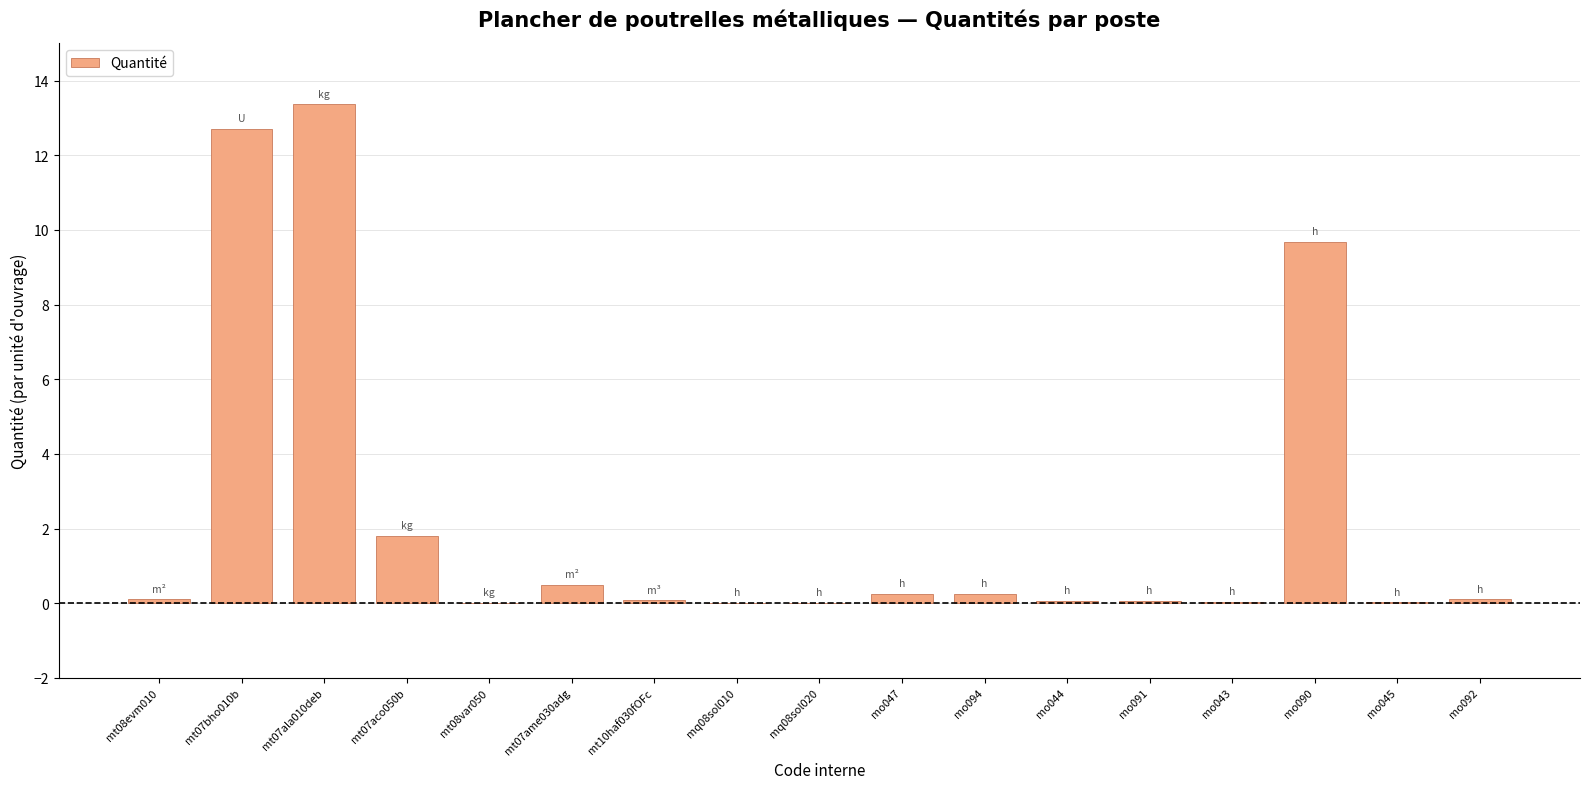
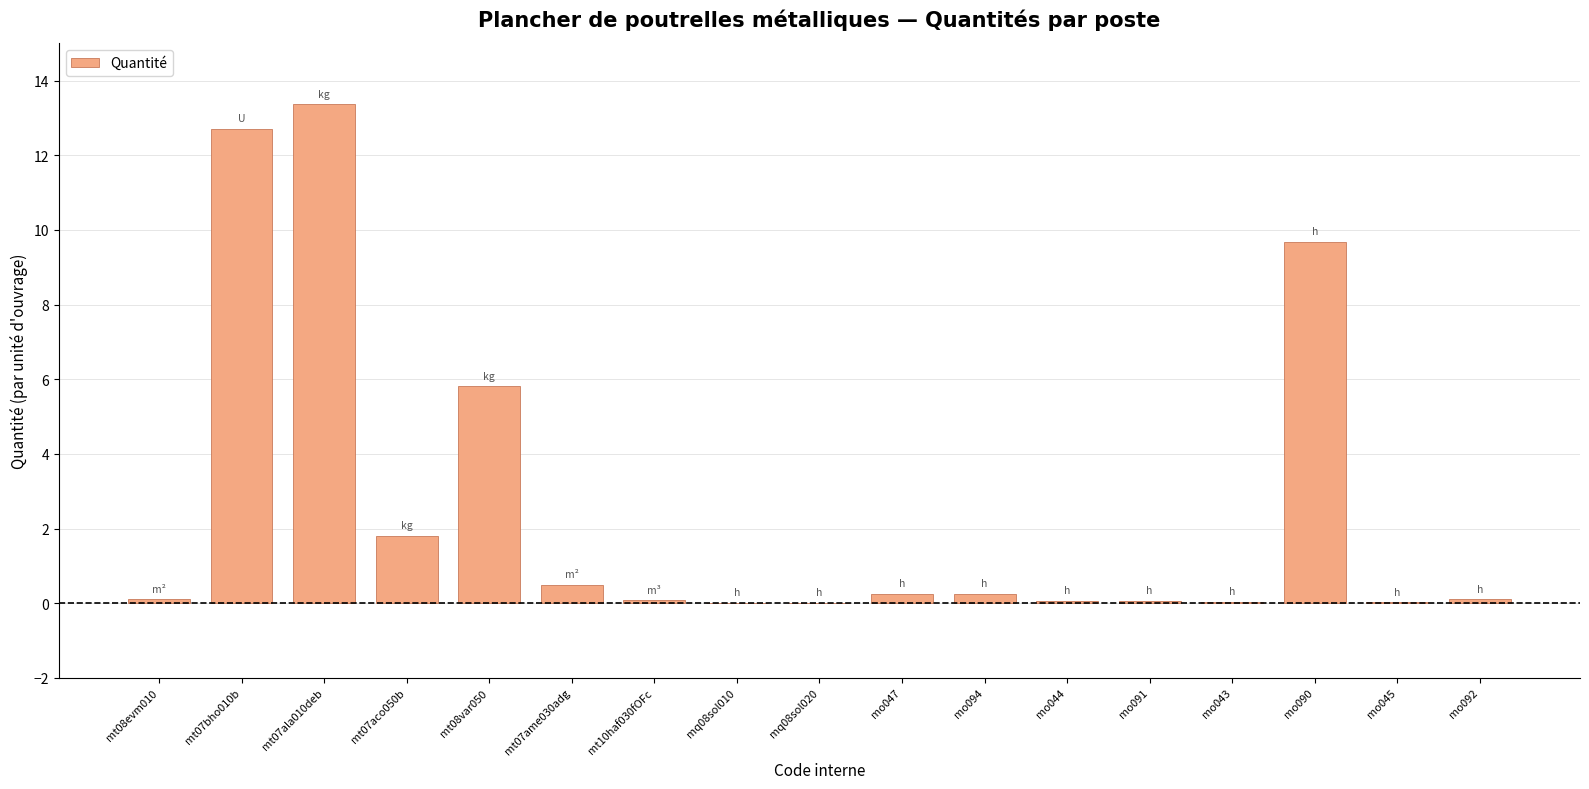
mt08var050: 0.0 -> 5.8
